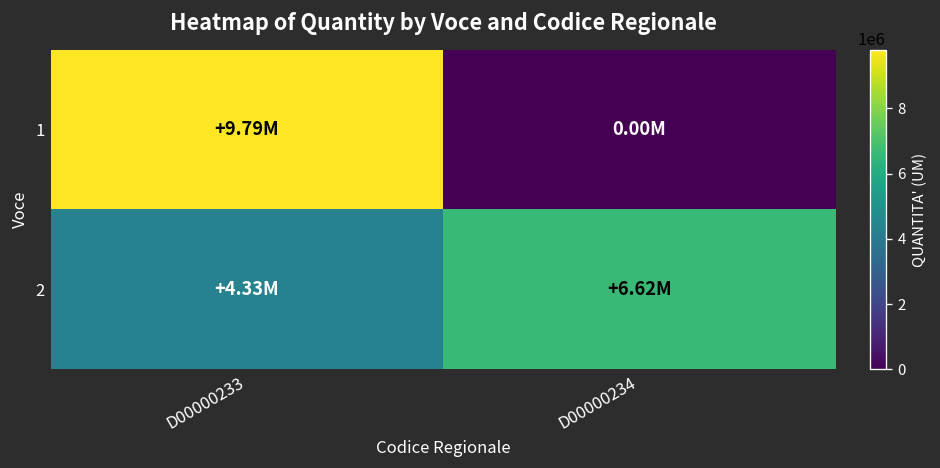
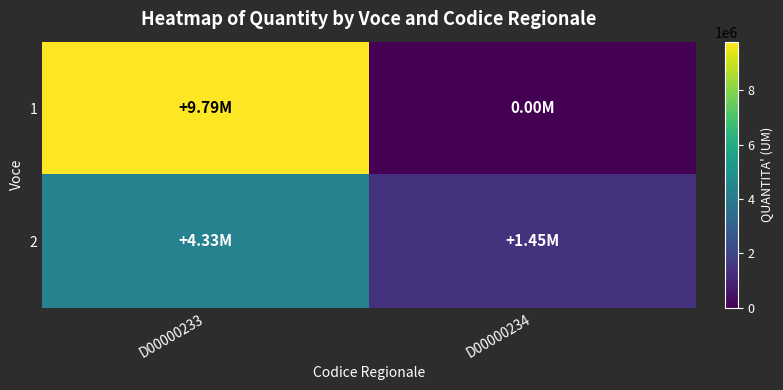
2, D00000234: +6.62M -> +1.45M
